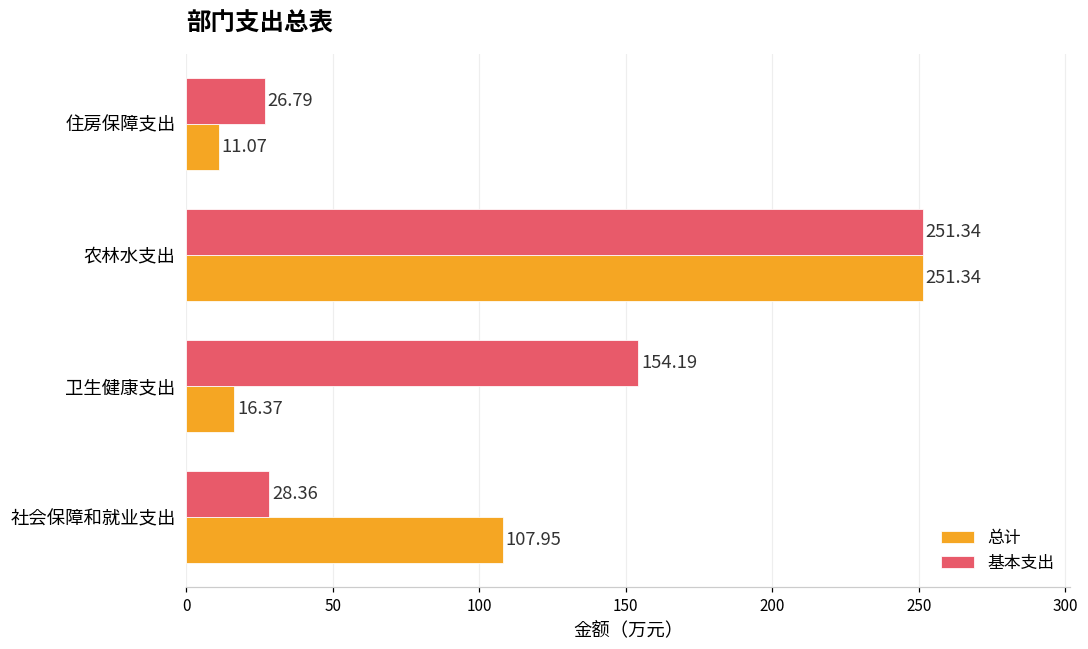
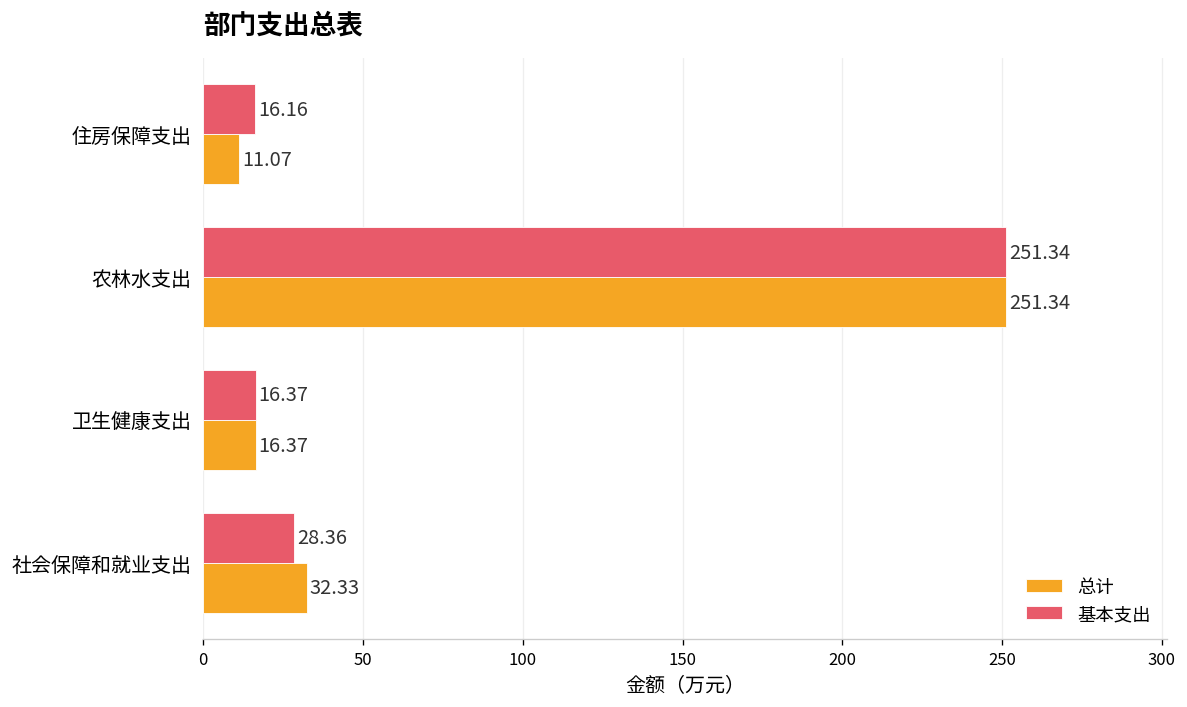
基本支出, 住房保障支出: 26.79 -> 16.16
基本支出, 卫生健康支出: 154.19 -> 16.37
总计, 社会保障和就业支出: 107.95 -> 32.33
